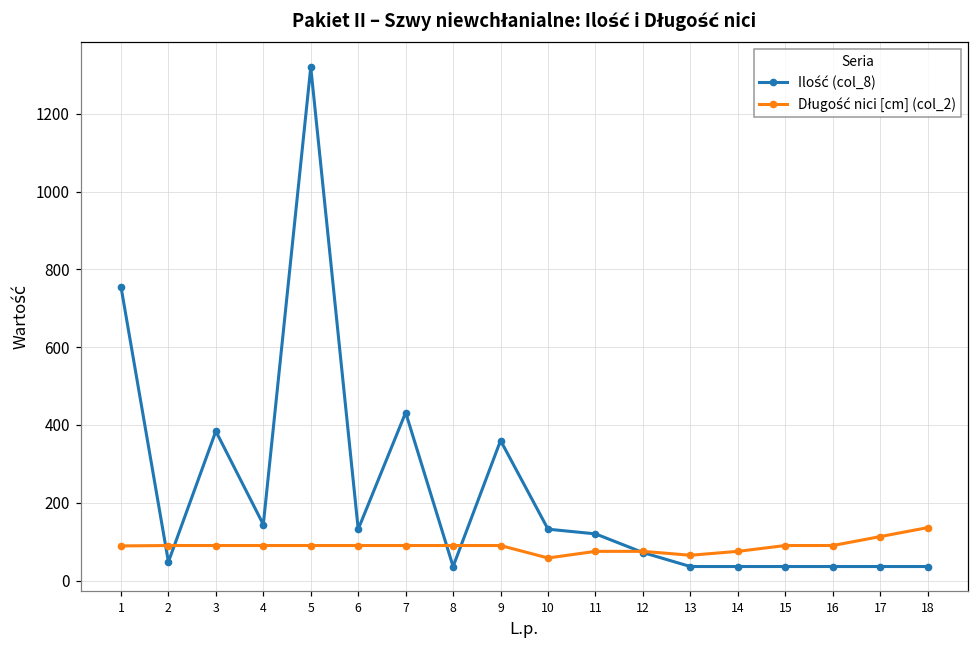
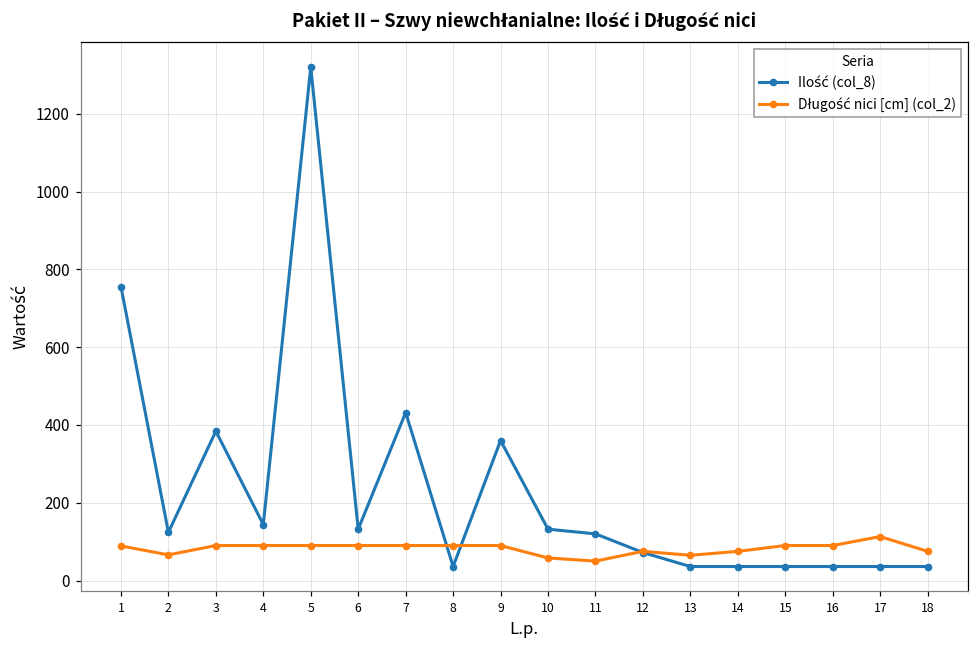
Ilość (col_8), 2: 50 -> 120
Długość nici [cm] (col_2), 2: 90 -> 70
Długość nici [cm] (col_2), 11: 80 -> 50
Długość nici [cm] (col_2), 18: 140 -> 80
